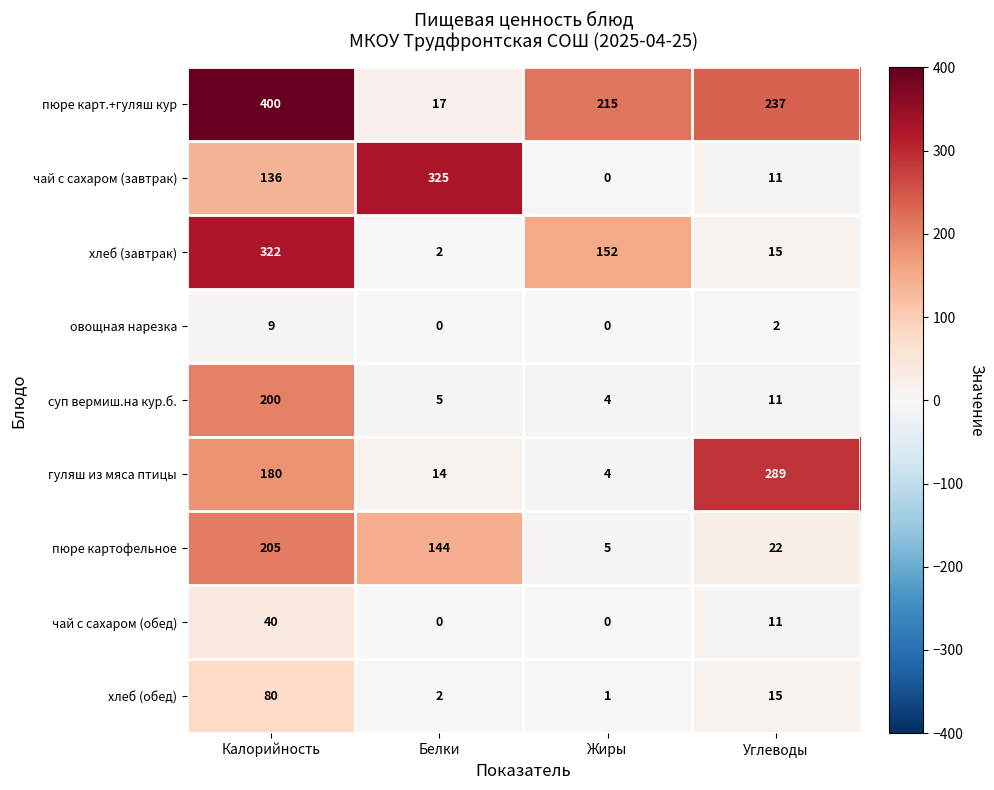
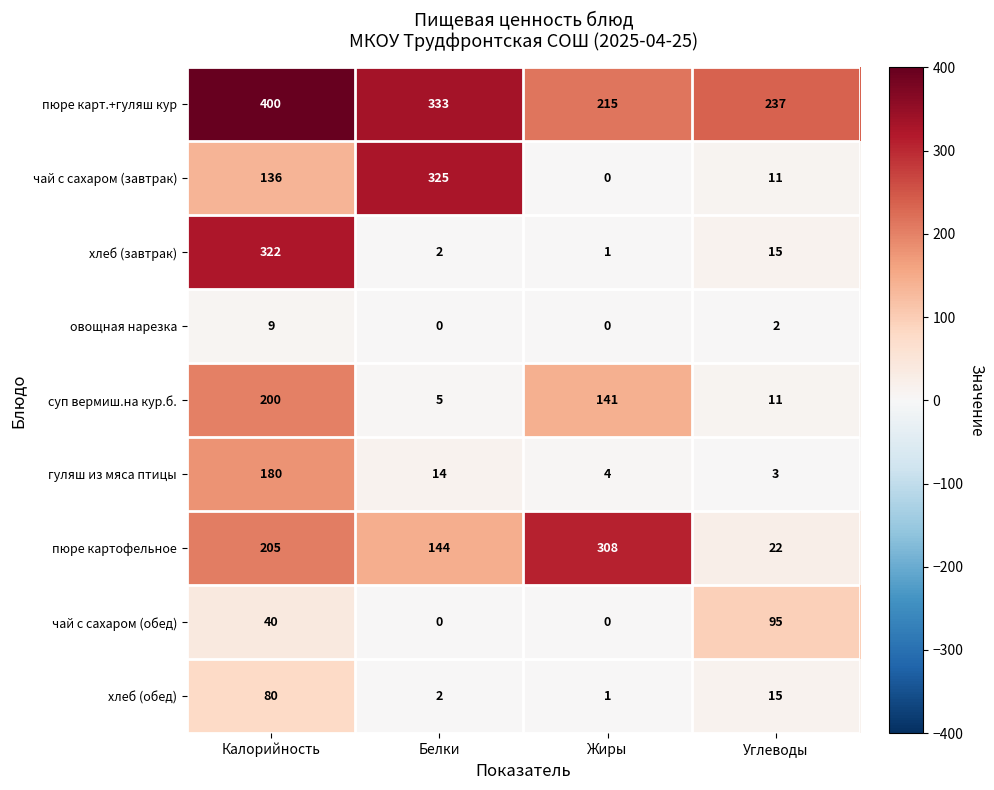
пюре карт.+гуляш кур, Белки: 17 -> 333
хлеб (завтрак), Жиры: 152 -> 1
суп вермиш.на кур.б., Жиры: 4 -> 141
гуляш из мяса птицы, Углеводы: 289 -> 3
пюре картофельное, Жиры: 5 -> 308
чай с сахаром (обед), Углеводы: 11 -> 95
